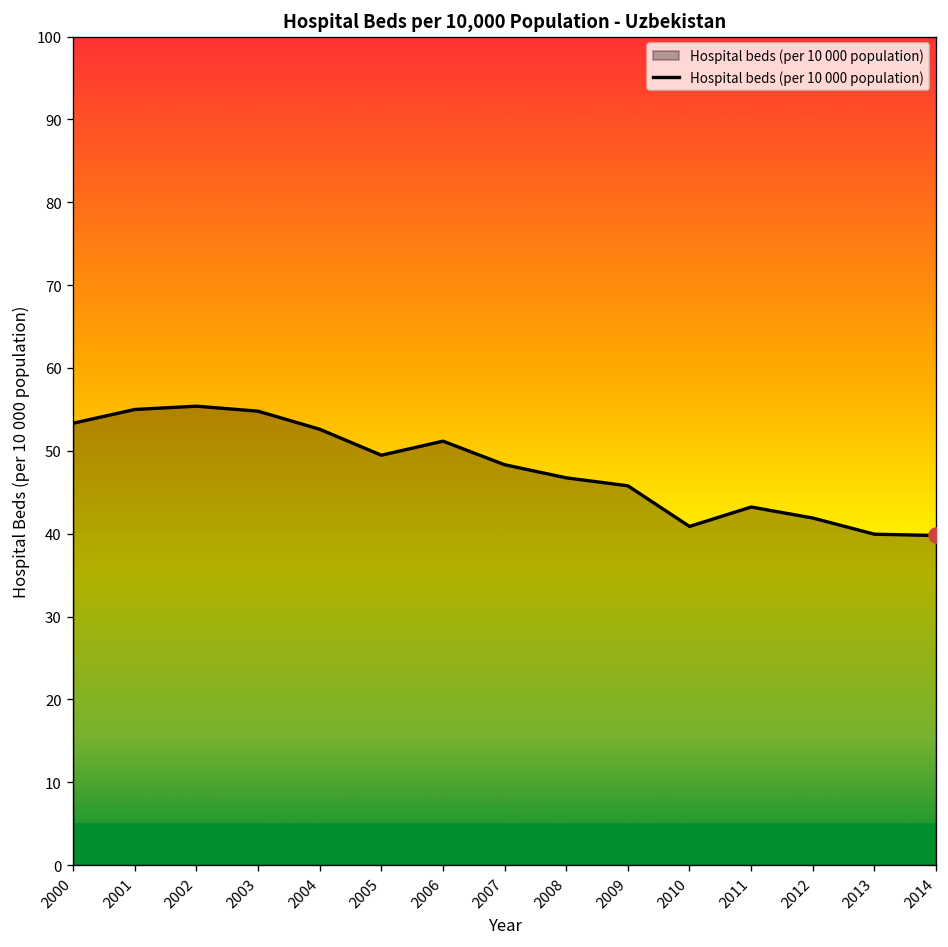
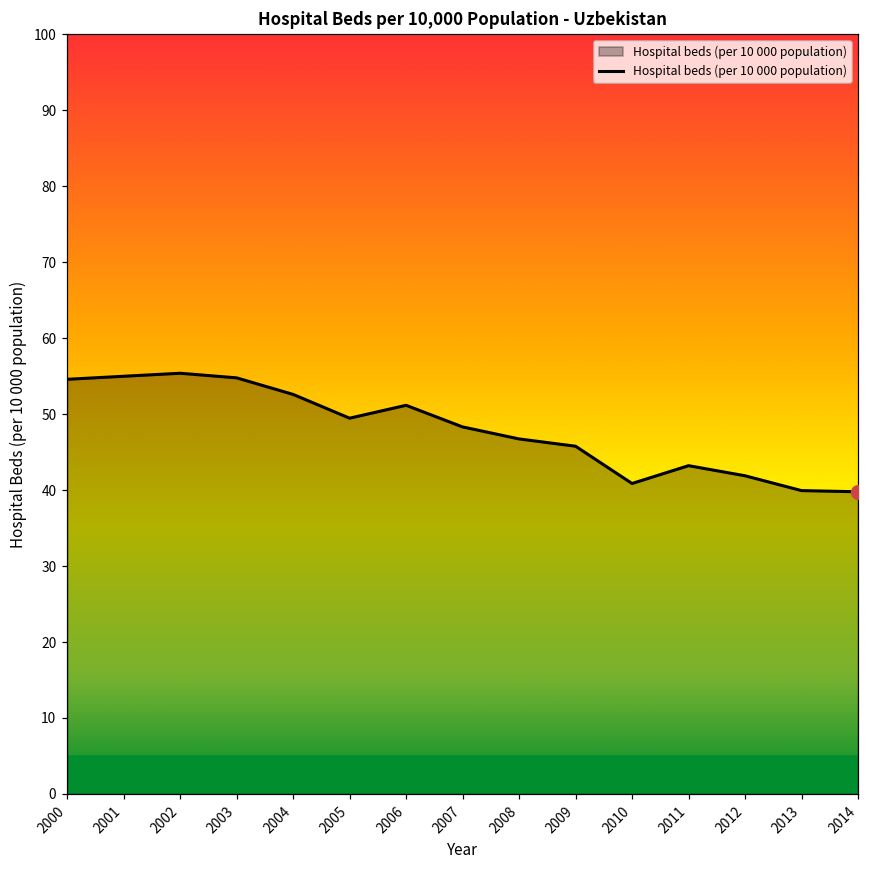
Hospital beds (per 10 000 population), 2000: 53 -> 55
